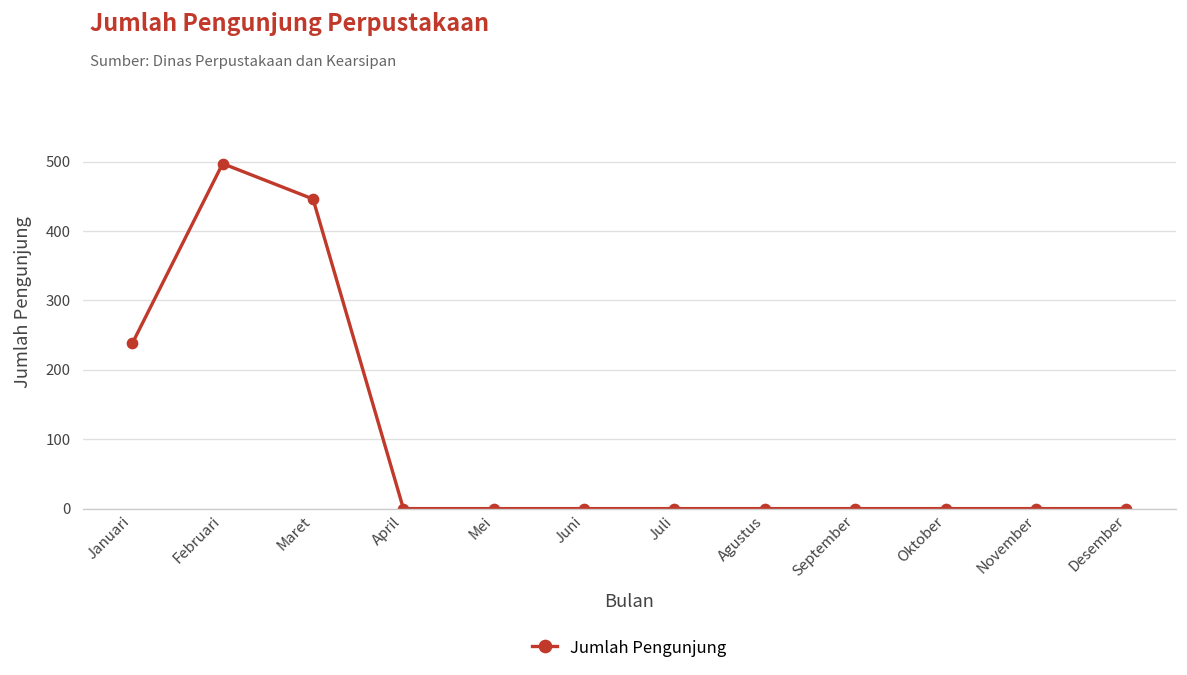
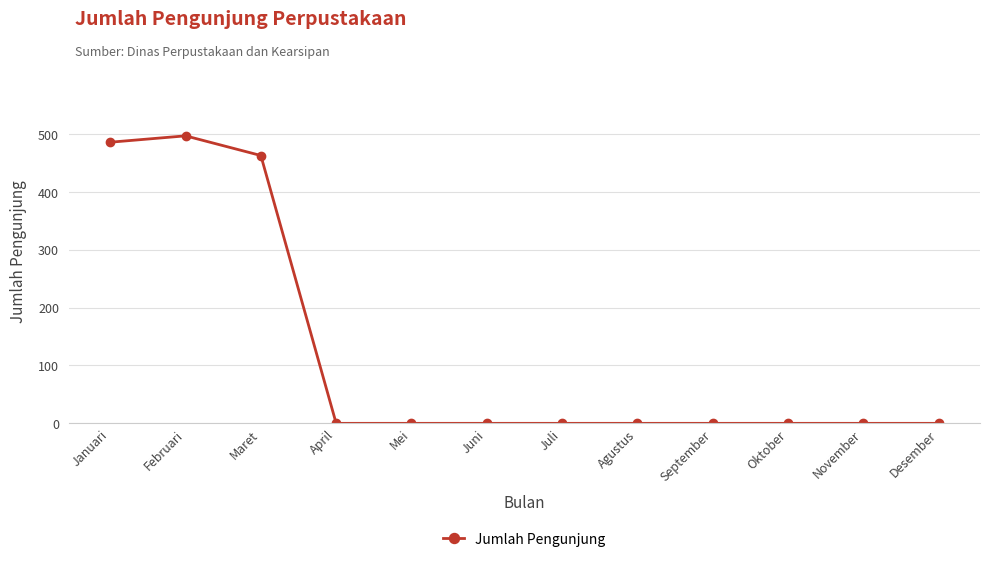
Januari: 240 -> 490
Maret: 450 -> 460
